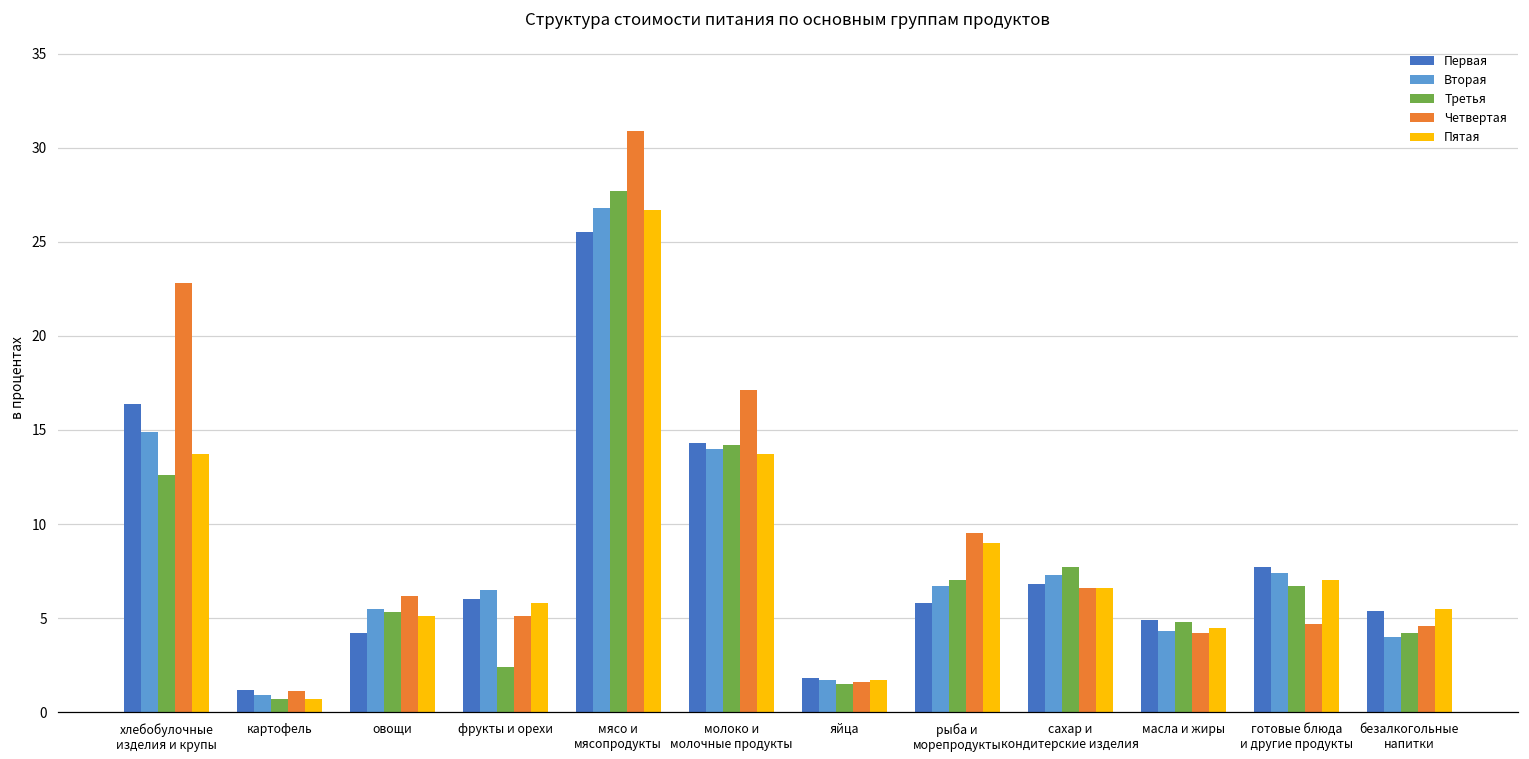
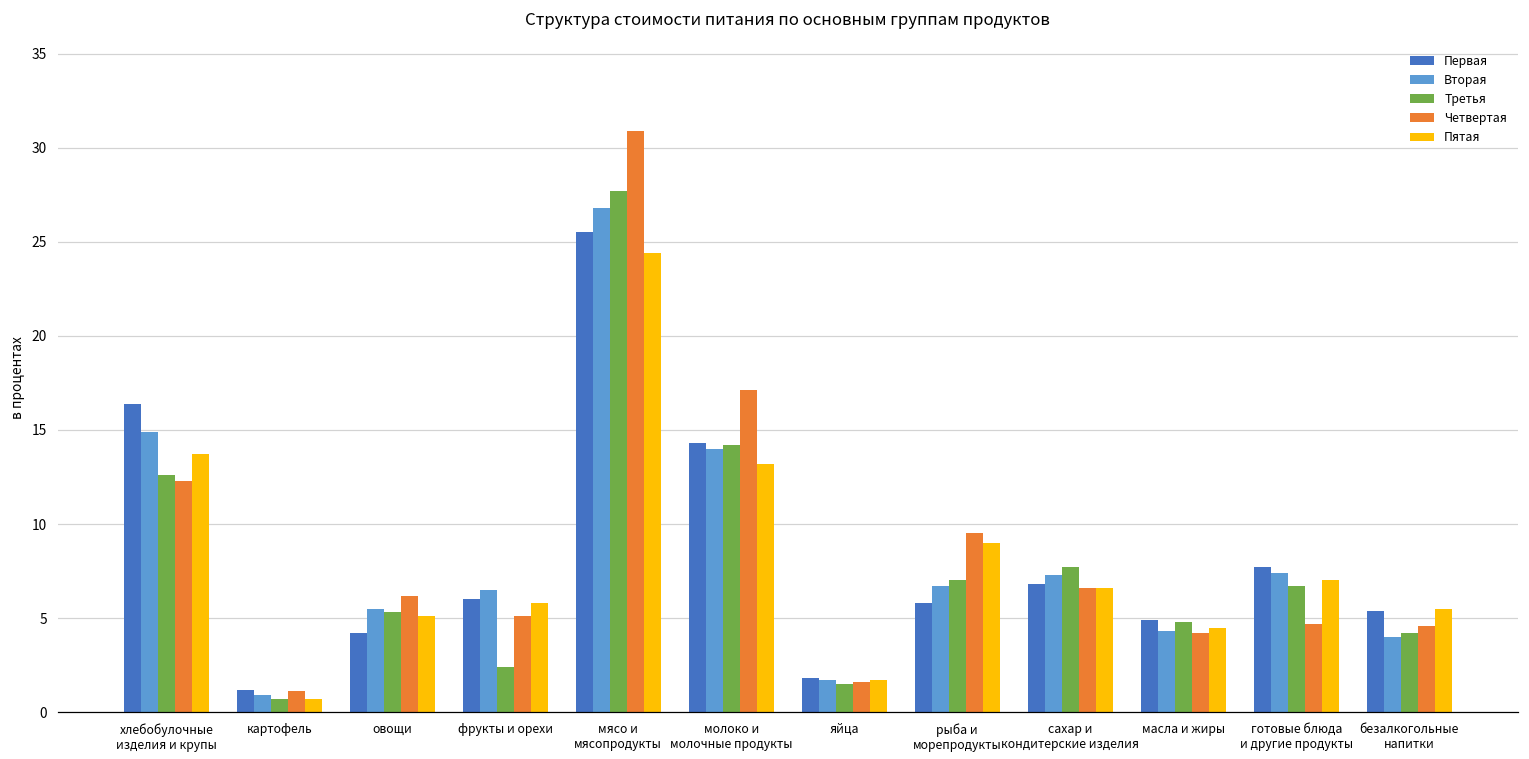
Четвертая, хлебобулочные изделия и крупы: 22.8 -> 12.3
Пятая, мясо и мясопродукты: 26.7 -> 24.4
Пятая, молоко и молочные продукты: 13.7 -> 13.2
